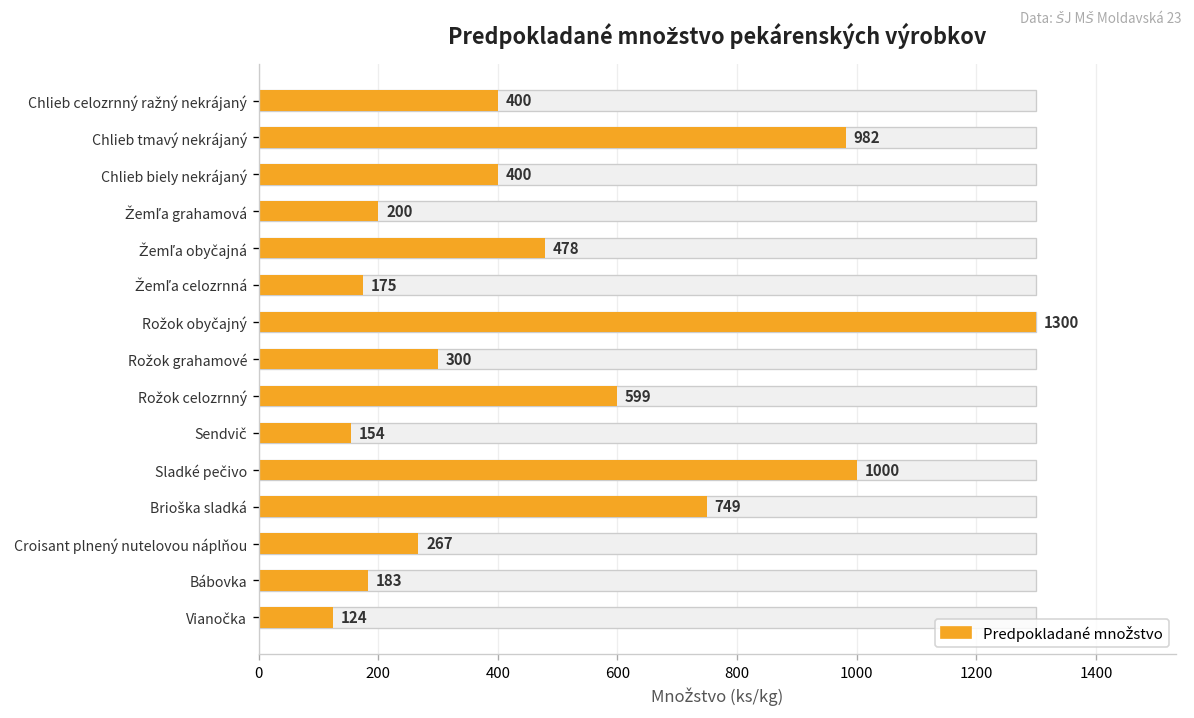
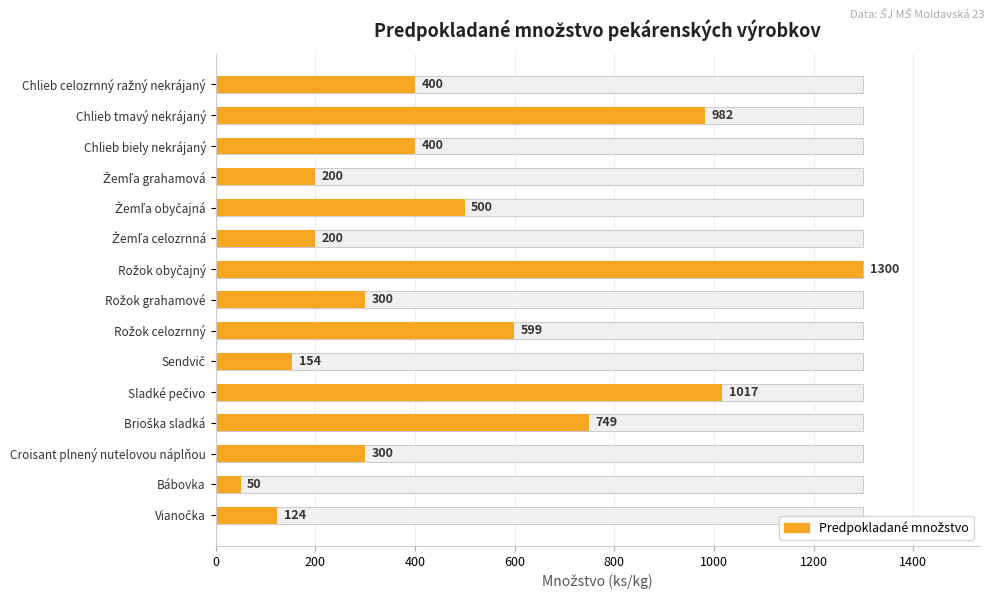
Predpokladané množstvo, Žemľa obyčajná: 478 -> 500
Predpokladané množstvo, Žemľa celozrnná: 175 -> 200
Predpokladané množstvo, Sladké pečivo: 1000 -> 1017
Predpokladané množstvo, Croisant plnený nutelovou náplňou: 267 -> 300
Predpokladané množstvo, Bábovka: 183 -> 50
